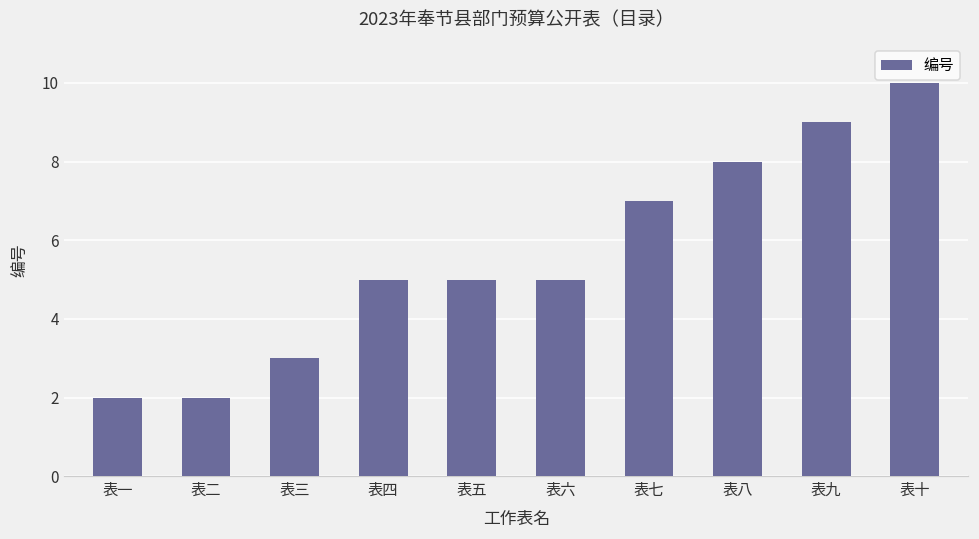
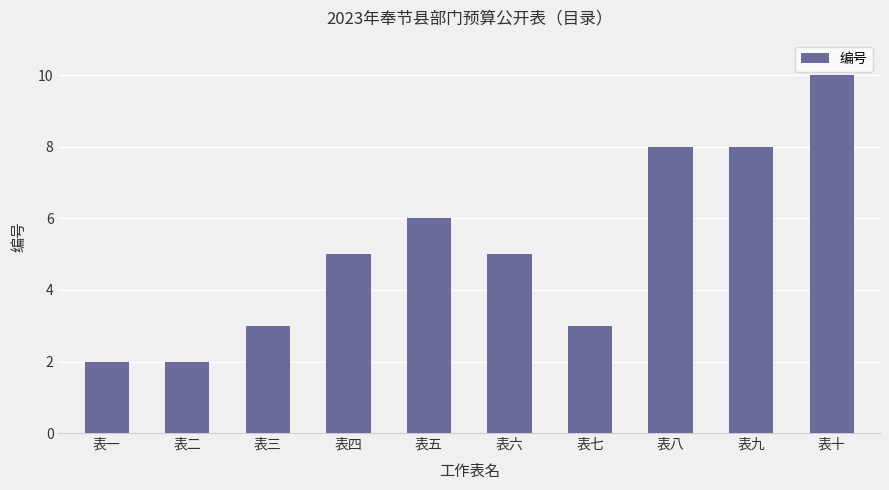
表五: 5 -> 6
表七: 7 -> 3
表九: 9 -> 8
